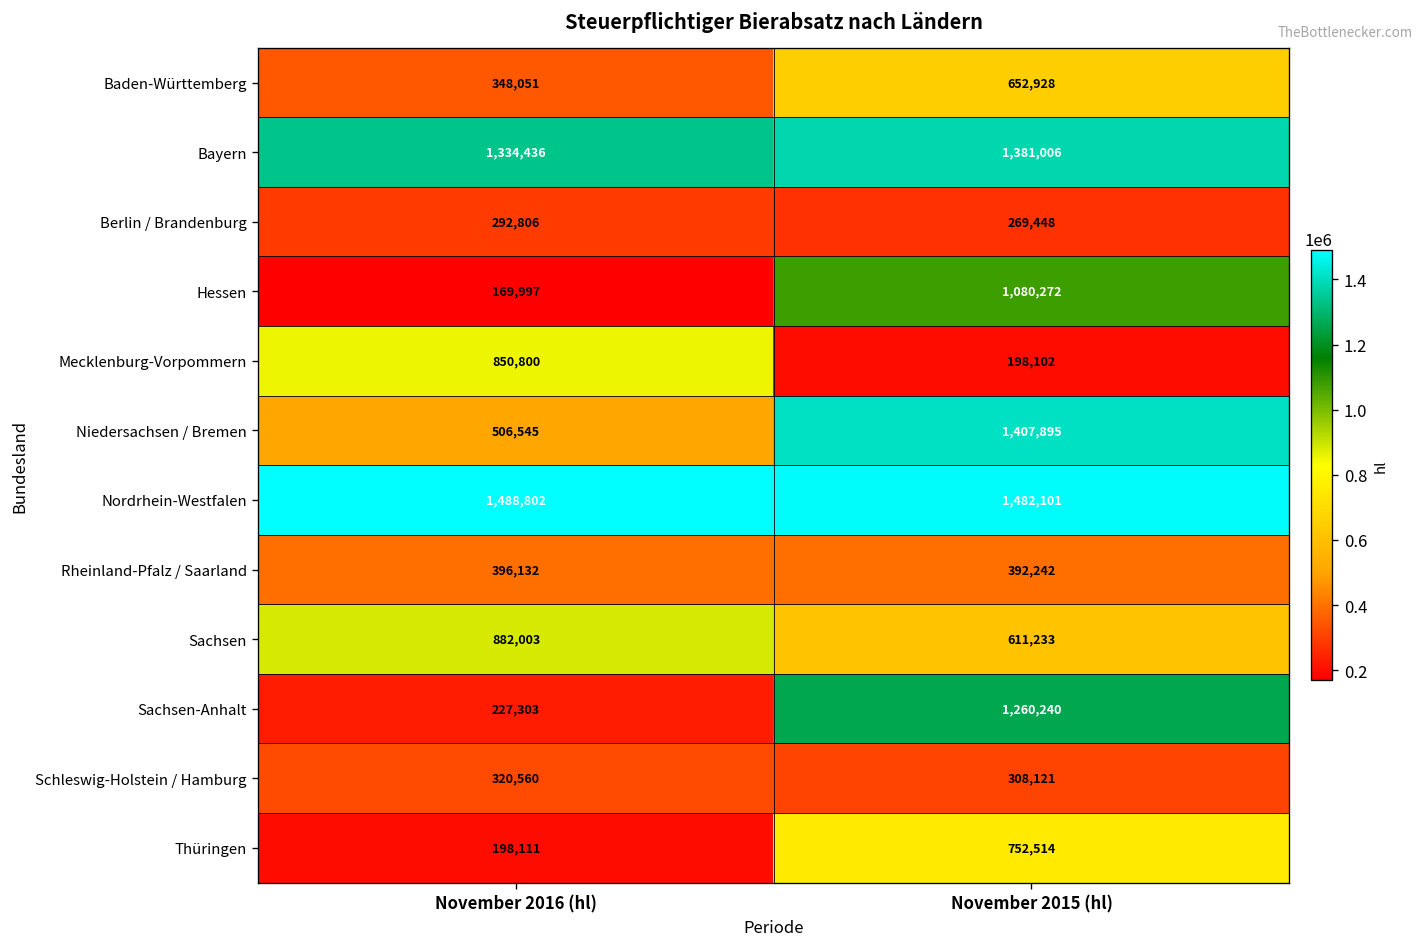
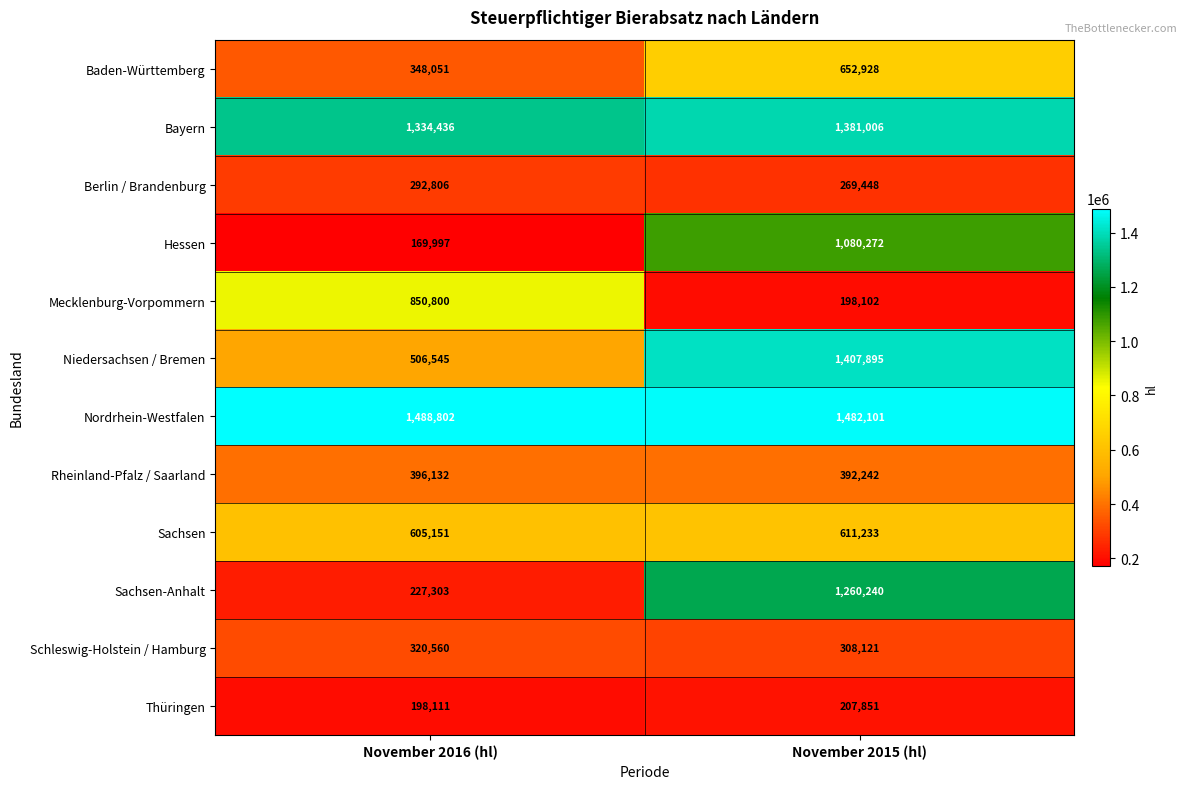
Sachsen, November 2016 (hl): 882,003 -> 605,151
Thüringen, November 2015 (hl): 752,514 -> 207,851
